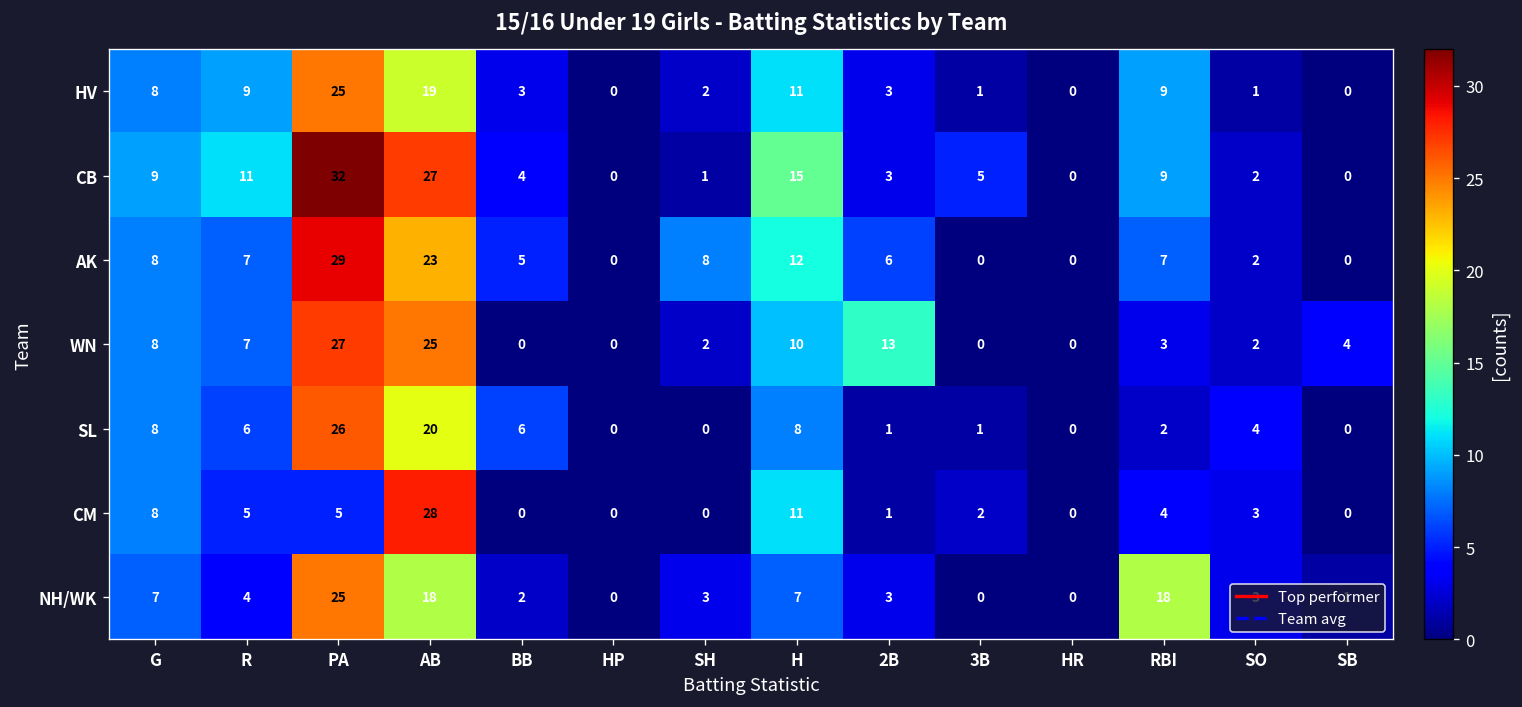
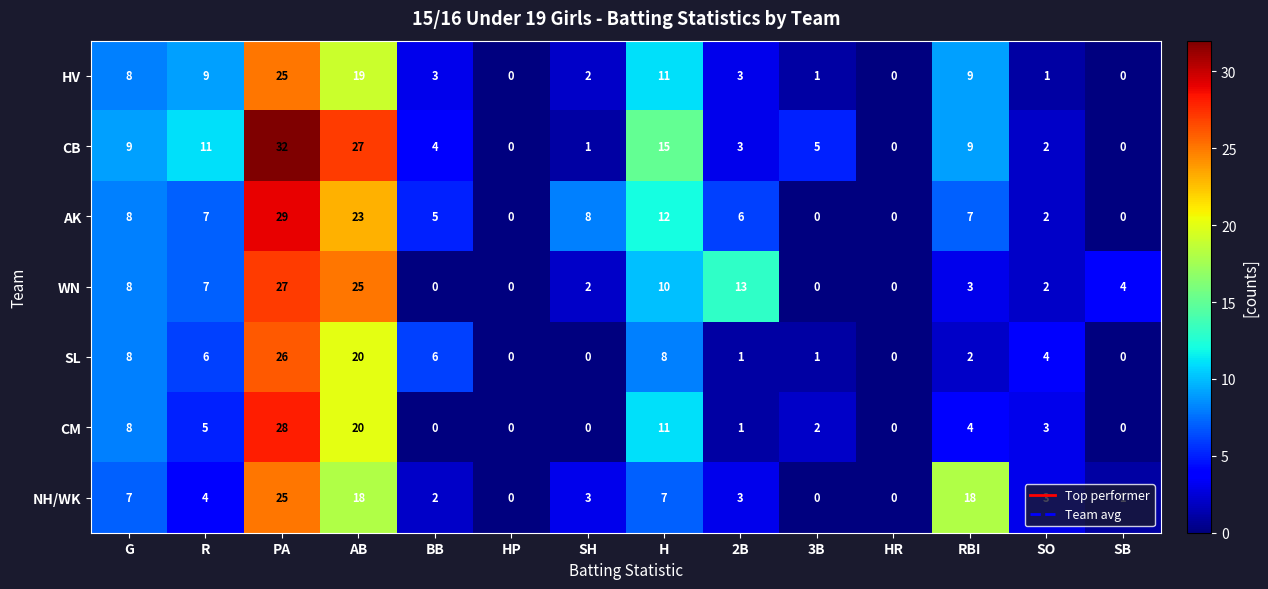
CM, PA: 5 -> 28
CM, AB: 28 -> 20
